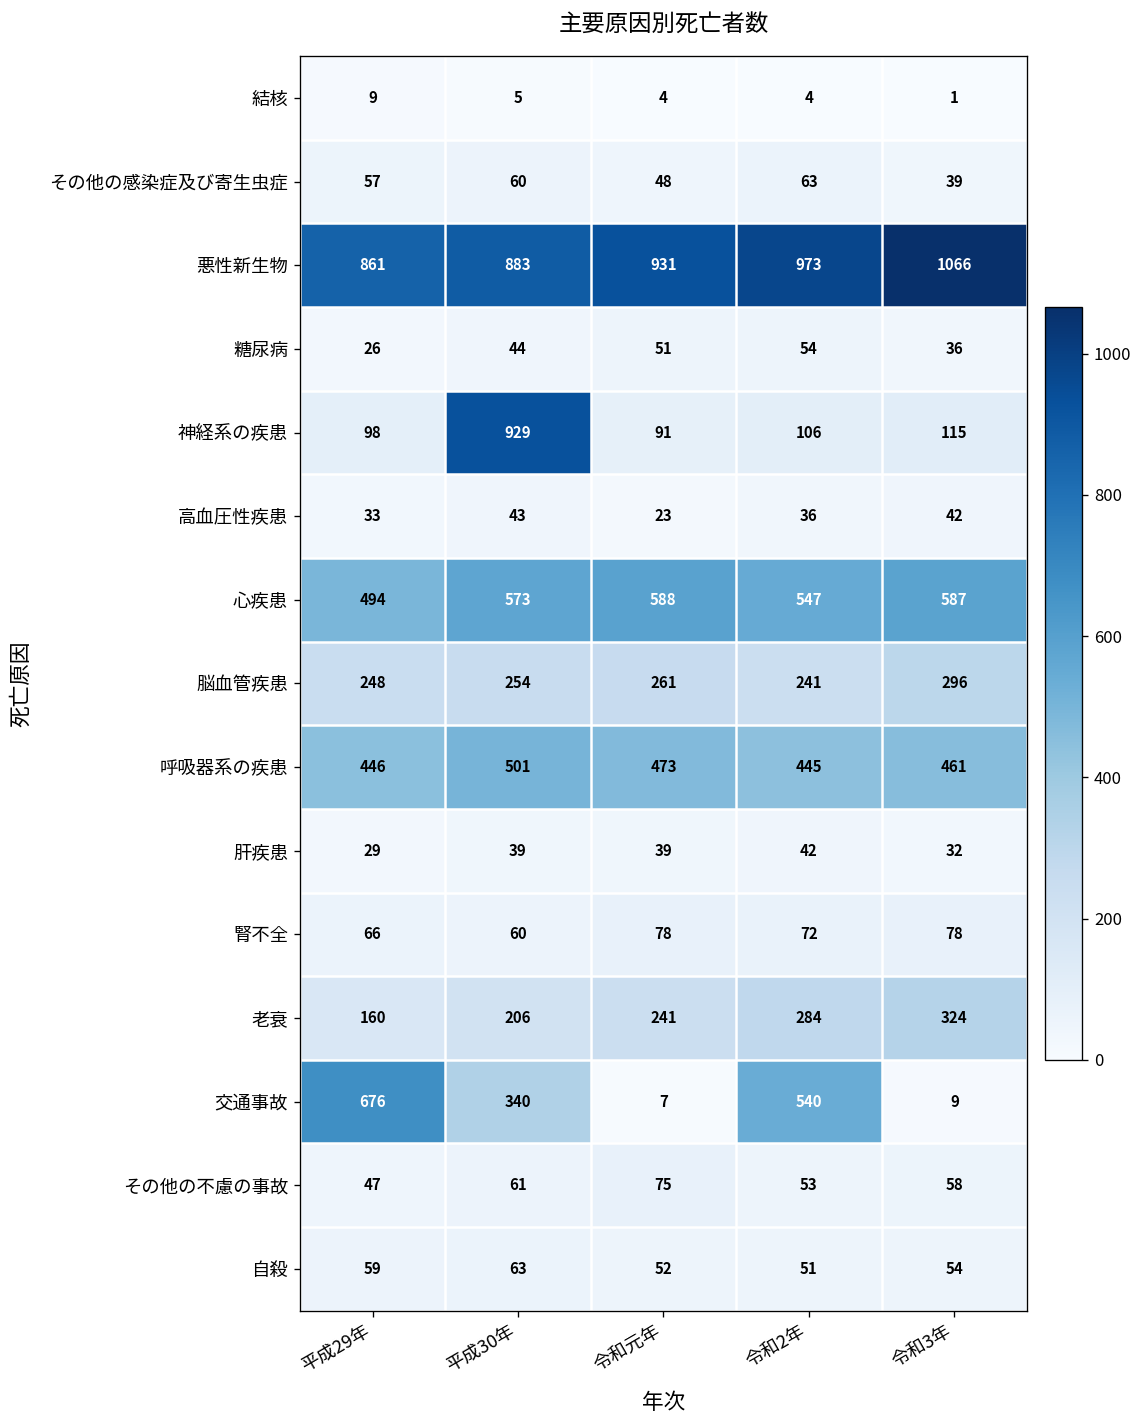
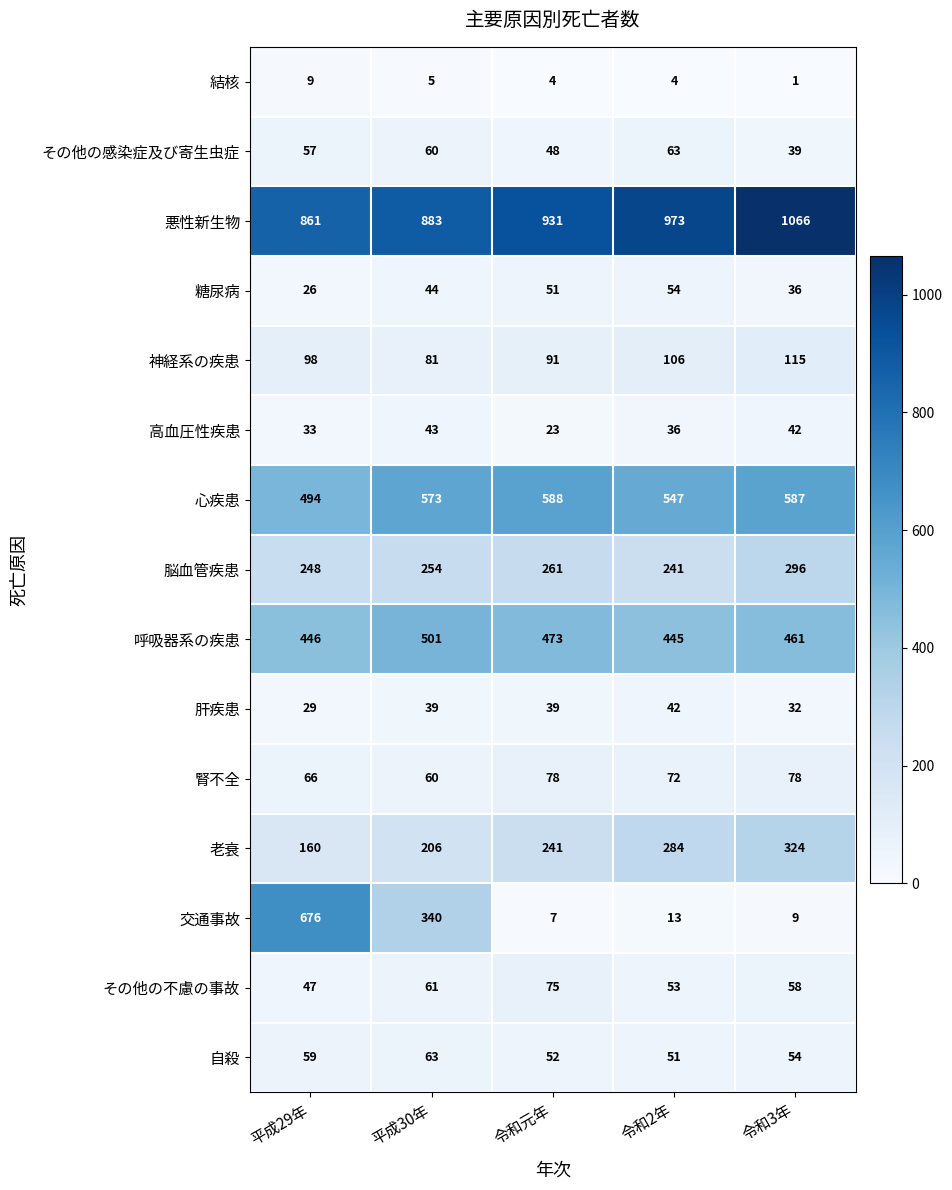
神経系の疾患, 平成30年: 929 -> 81
交通事故, 令和2年: 540 -> 13
